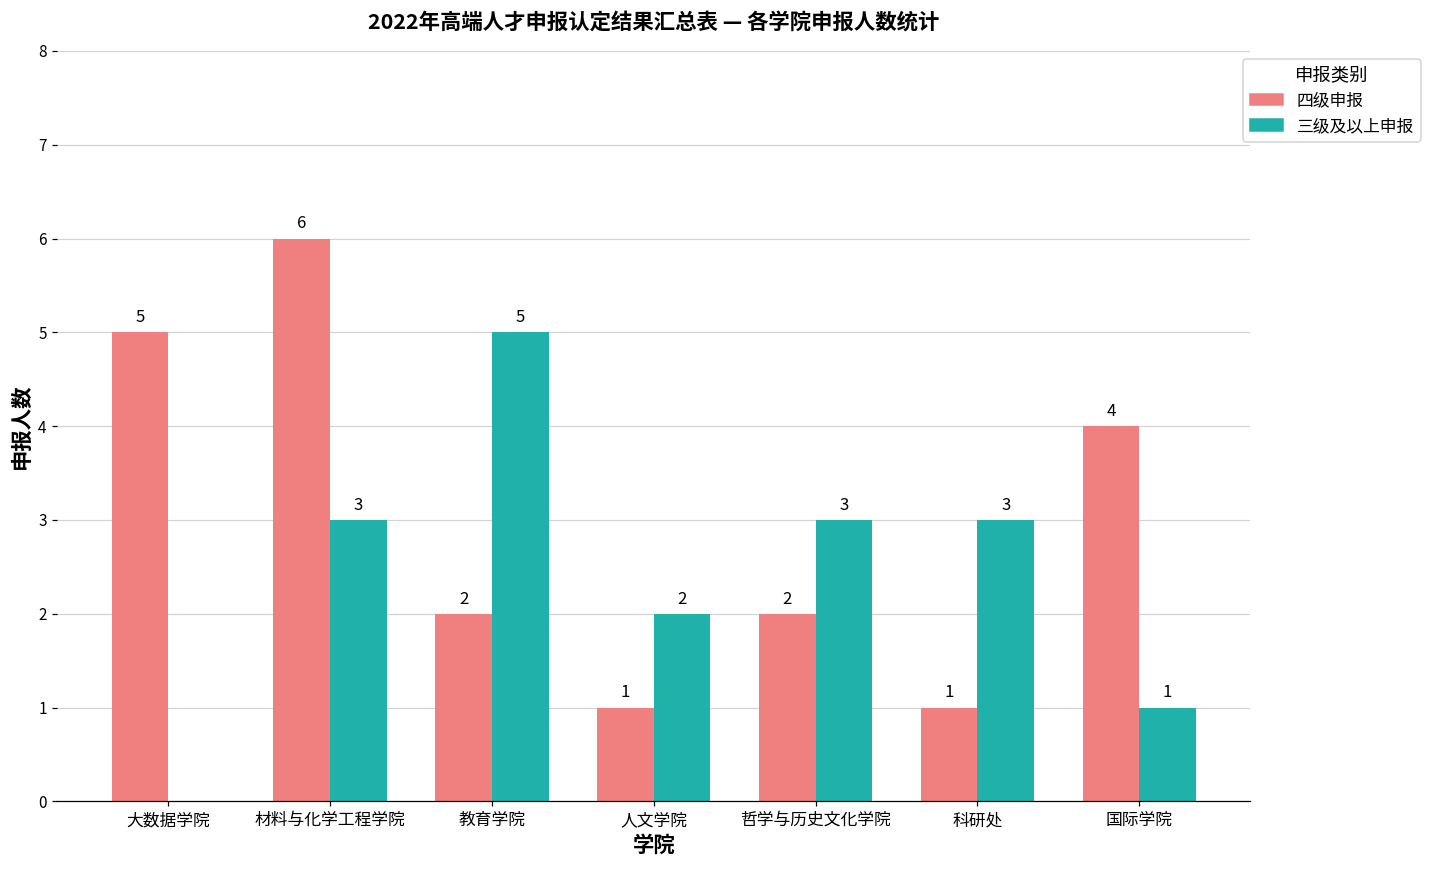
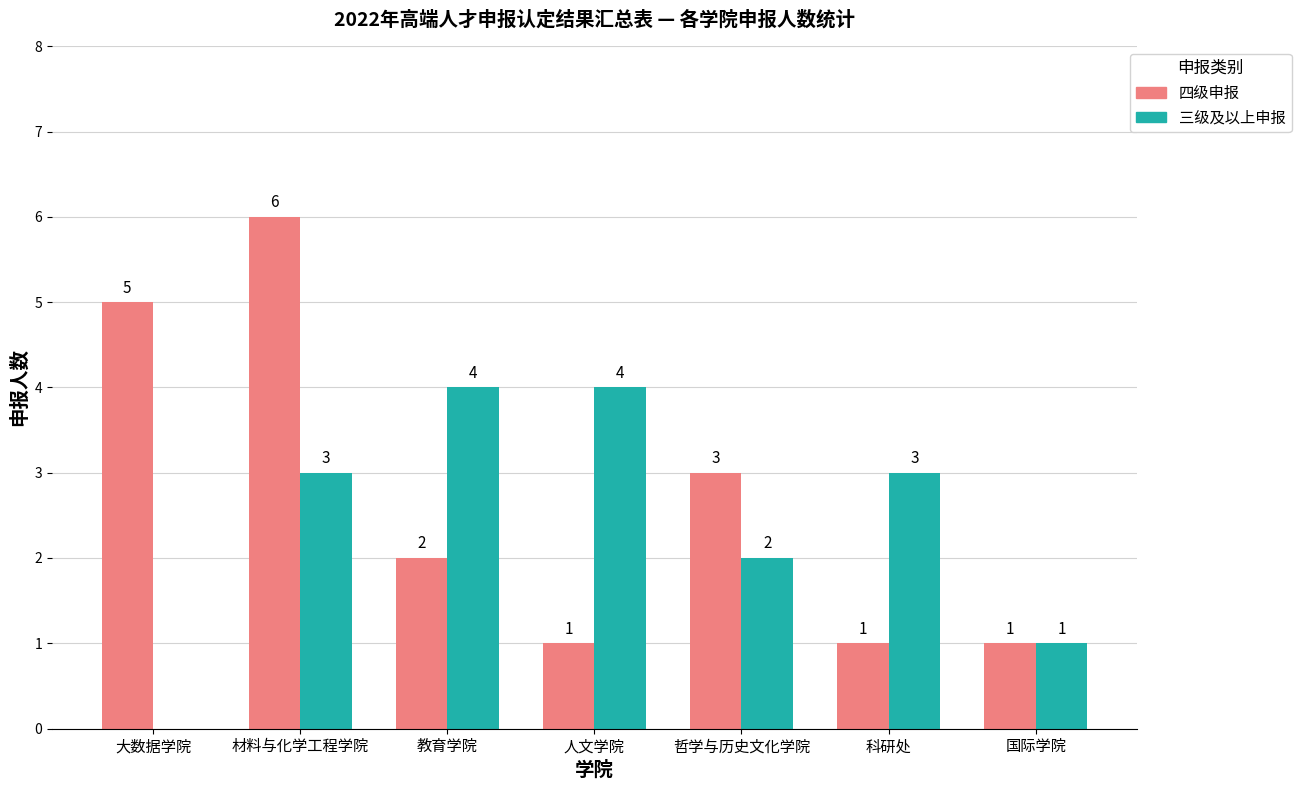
三级及以上申报, 教育学院: 5 -> 4
三级及以上申报, 人文学院: 2 -> 4
四级申报, 哲学与历史文化学院: 2 -> 3
三级及以上申报, 哲学与历史文化学院: 3 -> 2
四级申报, 国际学院: 4 -> 1
